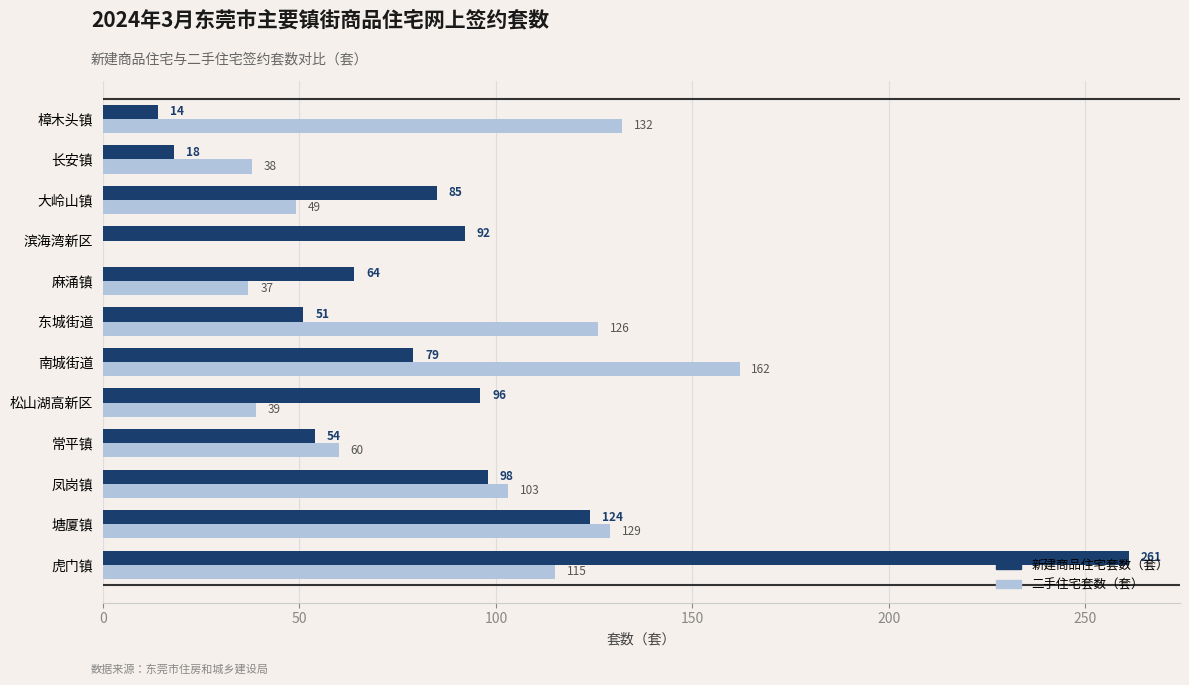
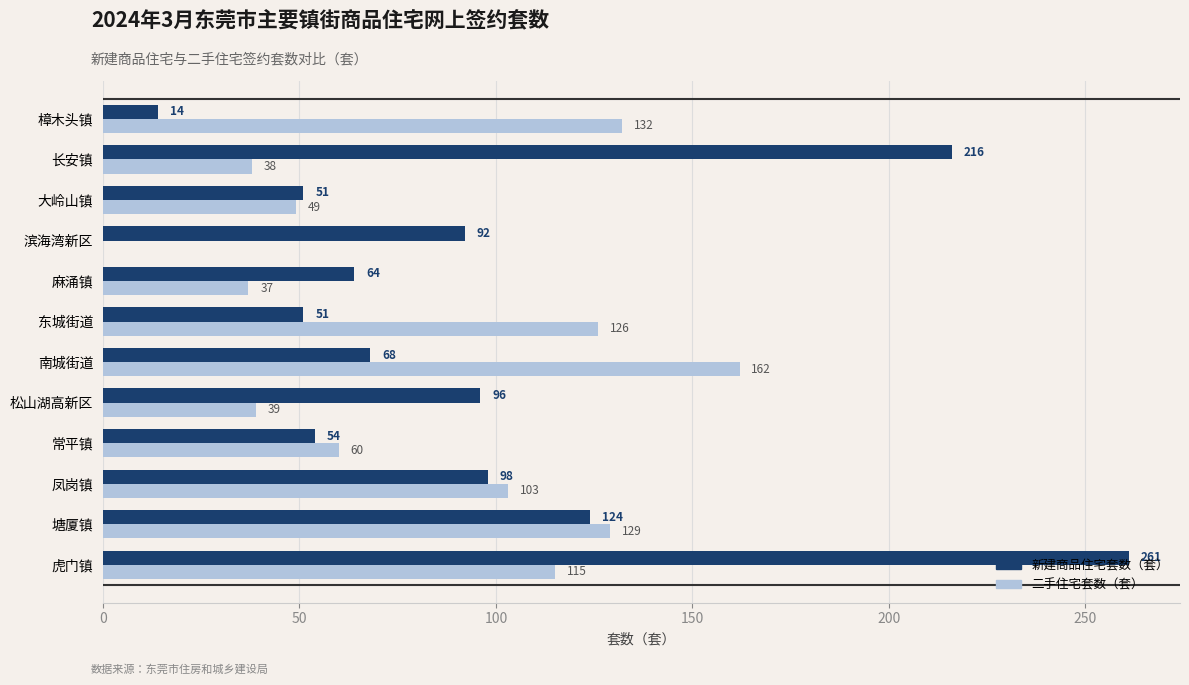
新建商品住宅套数（套）, 长安镇: 18 -> 216
新建商品住宅套数（套）, 大岭山镇: 85 -> 51
新建商品住宅套数（套）, 南城街道: 79 -> 68
